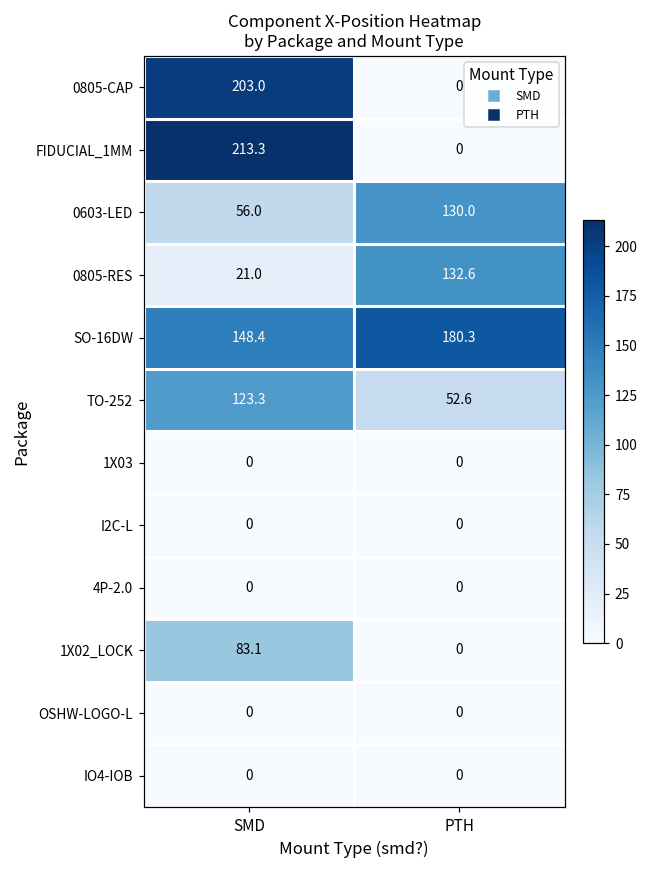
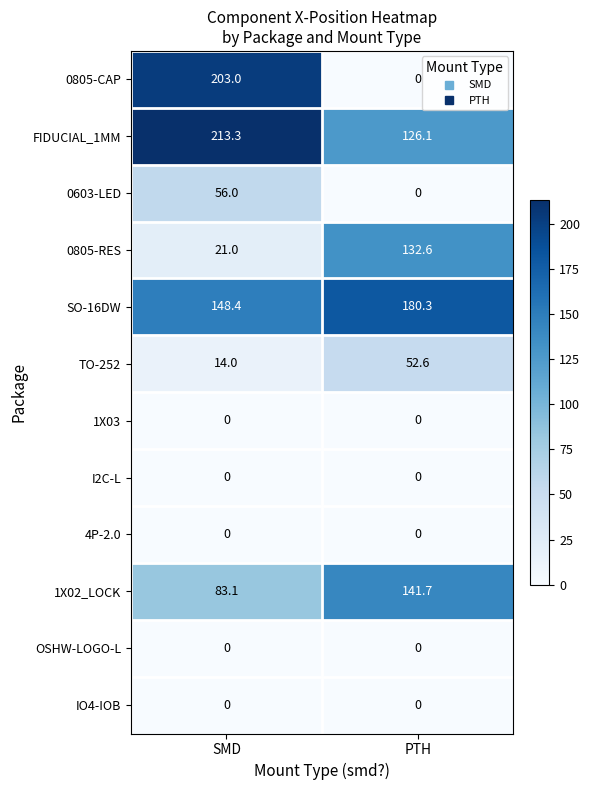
FIDUCIAL_1MM, PTH: 0 -> 126.1
0603-LED, PTH: 130.0 -> 0
TO-252, SMD: 123.3 -> 14.0
1X02_LOCK, PTH: 0 -> 141.7
